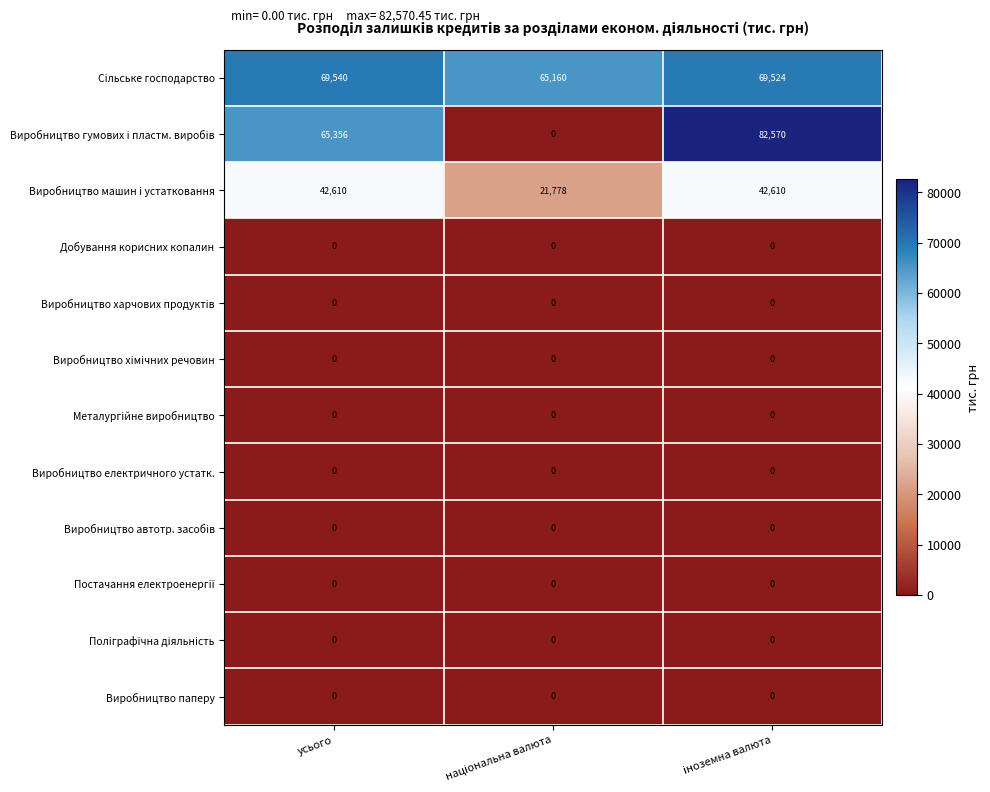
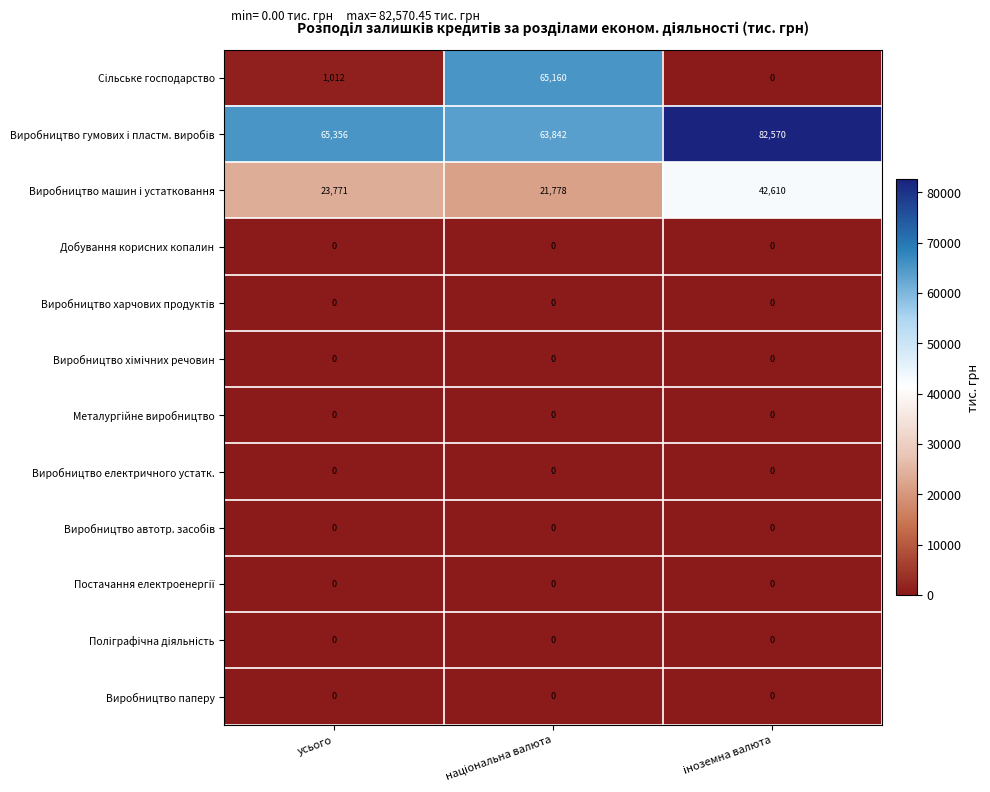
Сільське господарство, усього: 69,540 -> 1,012
Сільське господарство, іноземна валюта: 69,524 -> 0
Виробництво гумових і пластм. виробів, національна валюта: 0 -> 63,842
Виробництво машин і устатковання, усього: 42,610 -> 23,771
